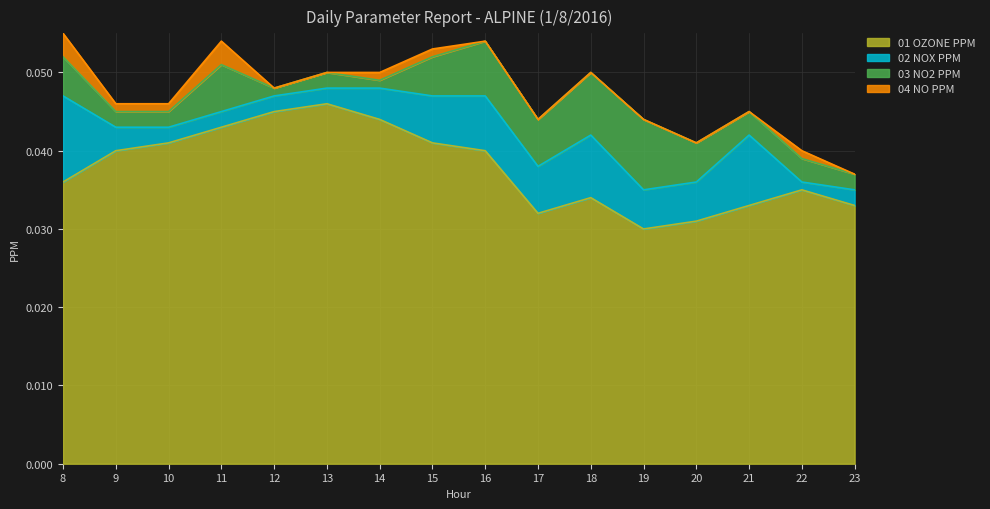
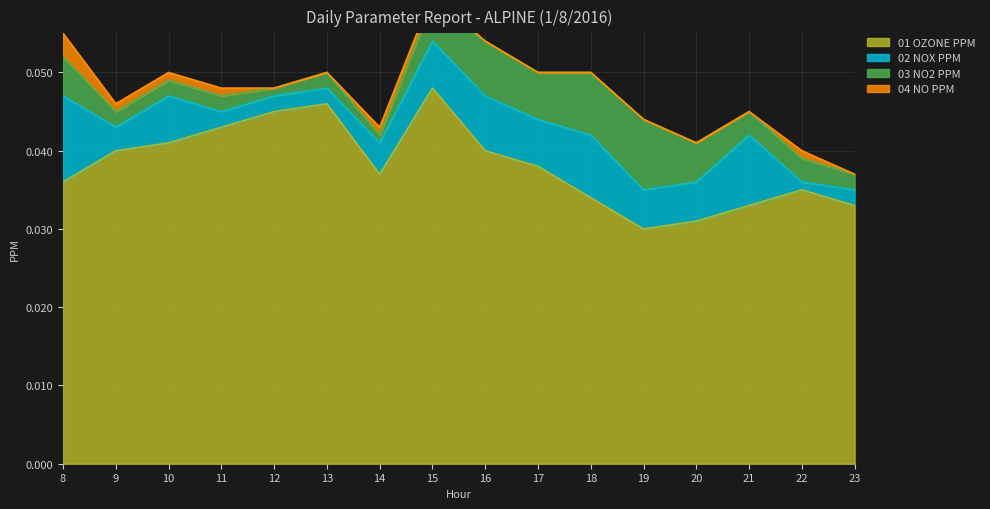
02 NOX PPM, 10: 0.002 -> 0.006
03 NO2 PPM, 11: 0.006 -> 0.002
04 NO PPM, 11: 0.003 -> 0.001
01 OZONE PPM, 14: 0.044 -> 0.037
01 OZONE PPM, 15: 0.041 -> 0.048
01 OZONE PPM, 17: 0.032 -> 0.038
